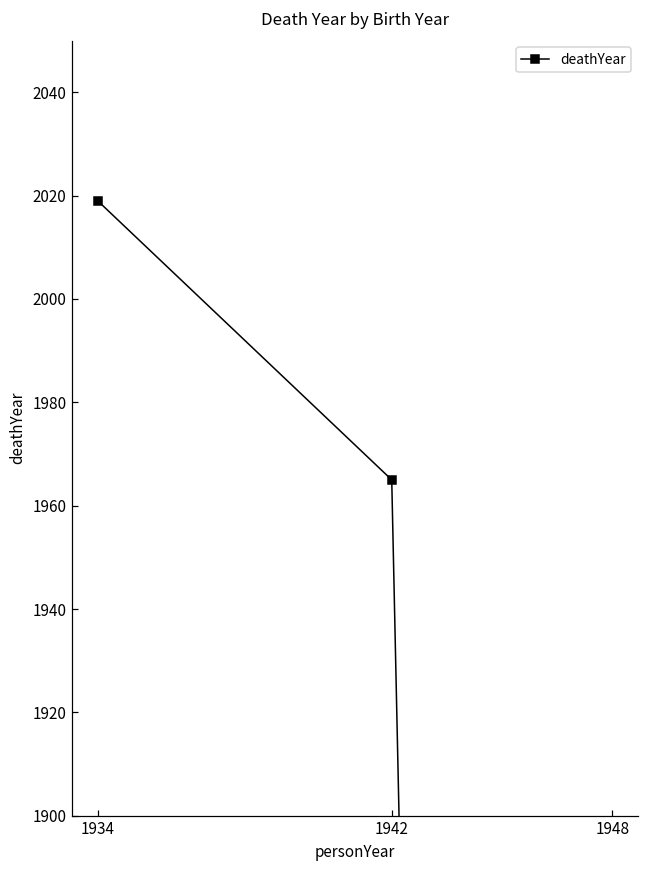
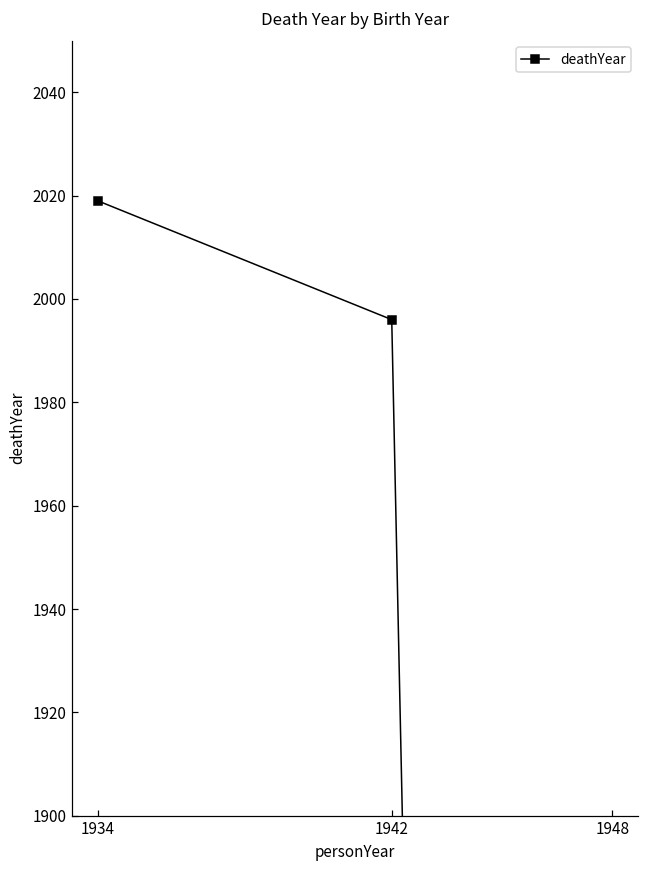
1942: 1965 -> 1996
